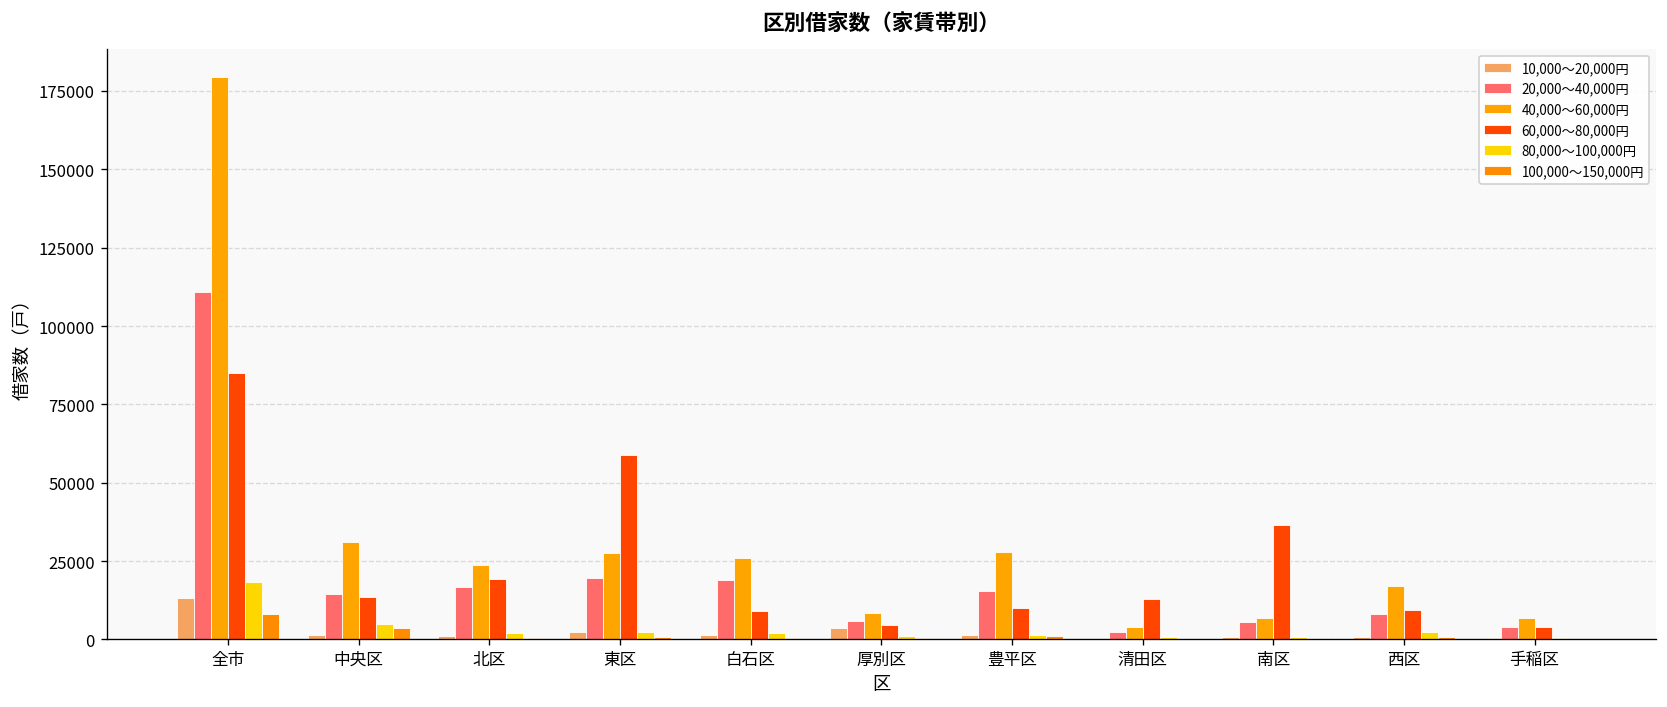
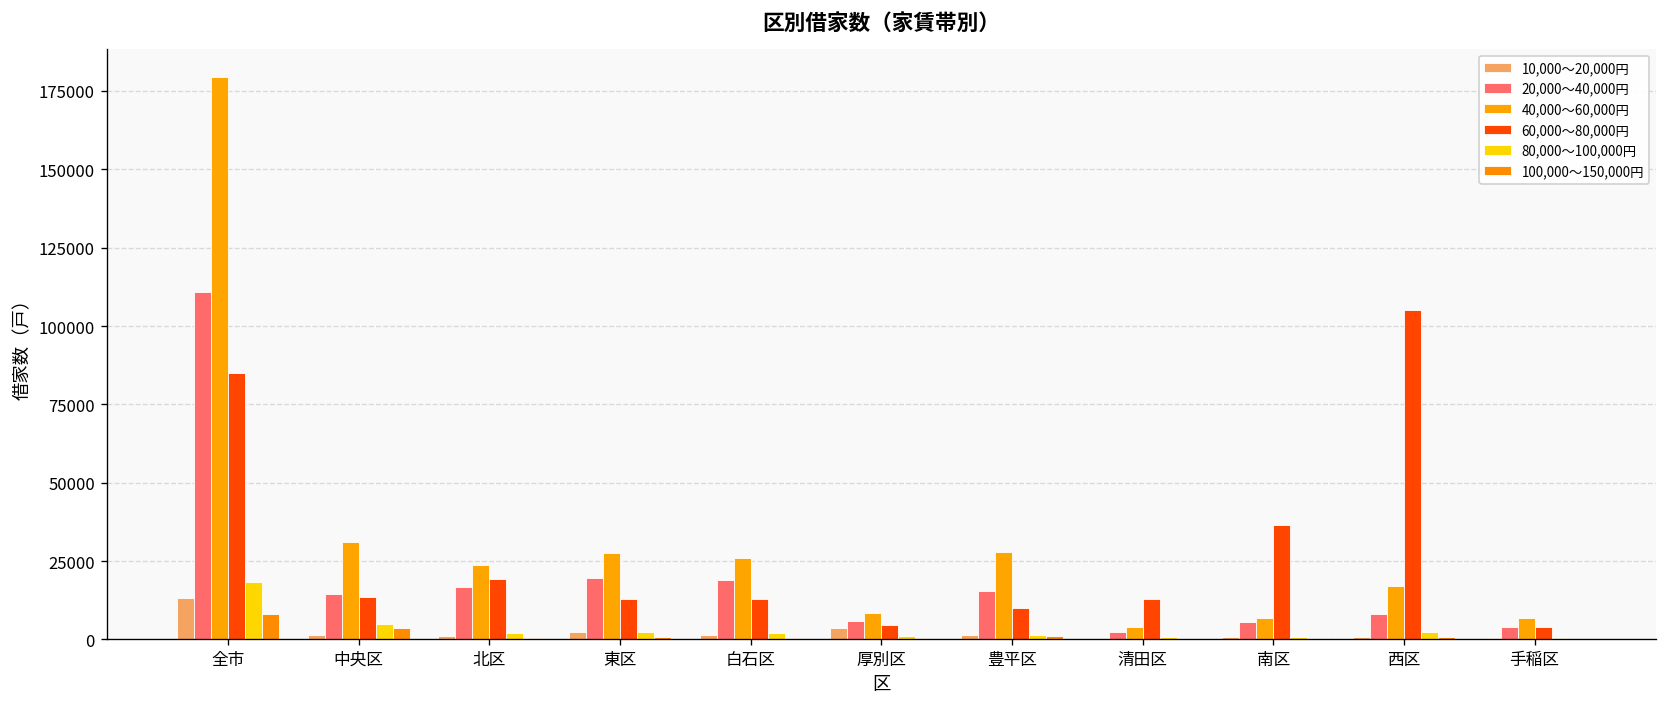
60,000～80,000円, 東区: 59000 -> 13000
60,000～80,000円, 白石区: 9000 -> 13000
60,000～80,000円, 西区: 9000 -> 105000
